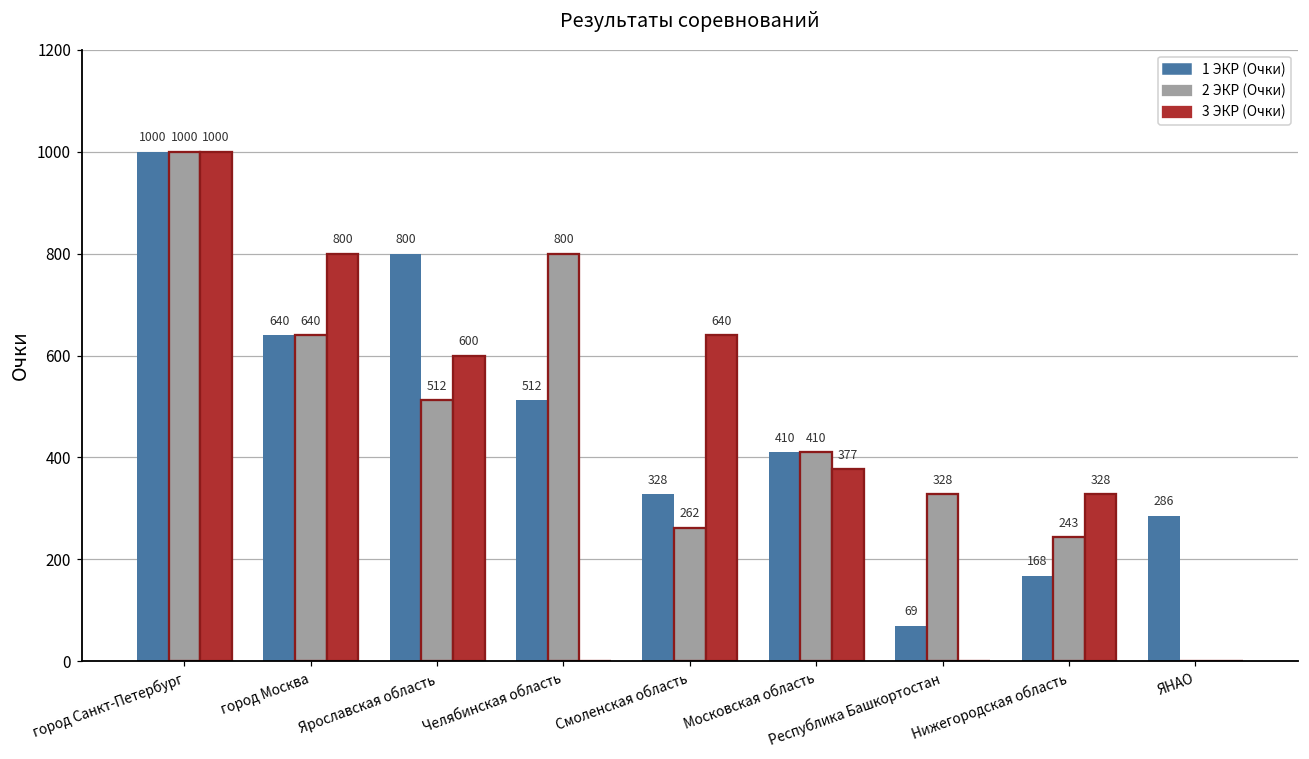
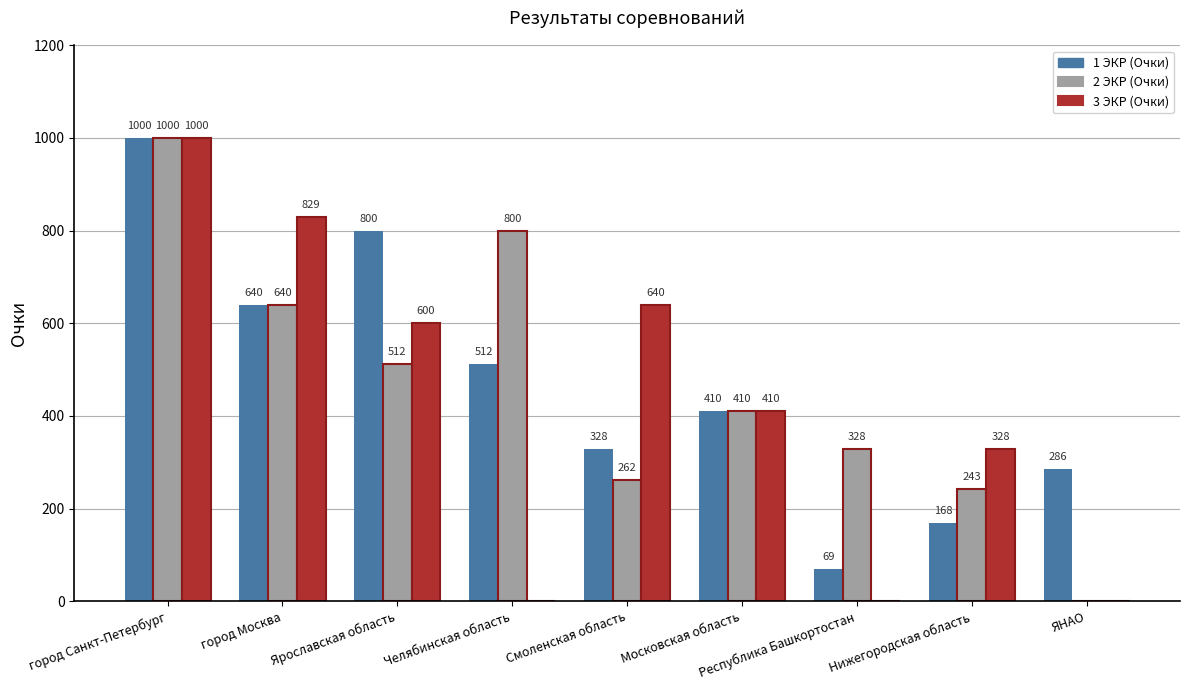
3 ЭКР (Очки), город Москва: 800 -> 829
3 ЭКР (Очки), Московская область: 377 -> 410
